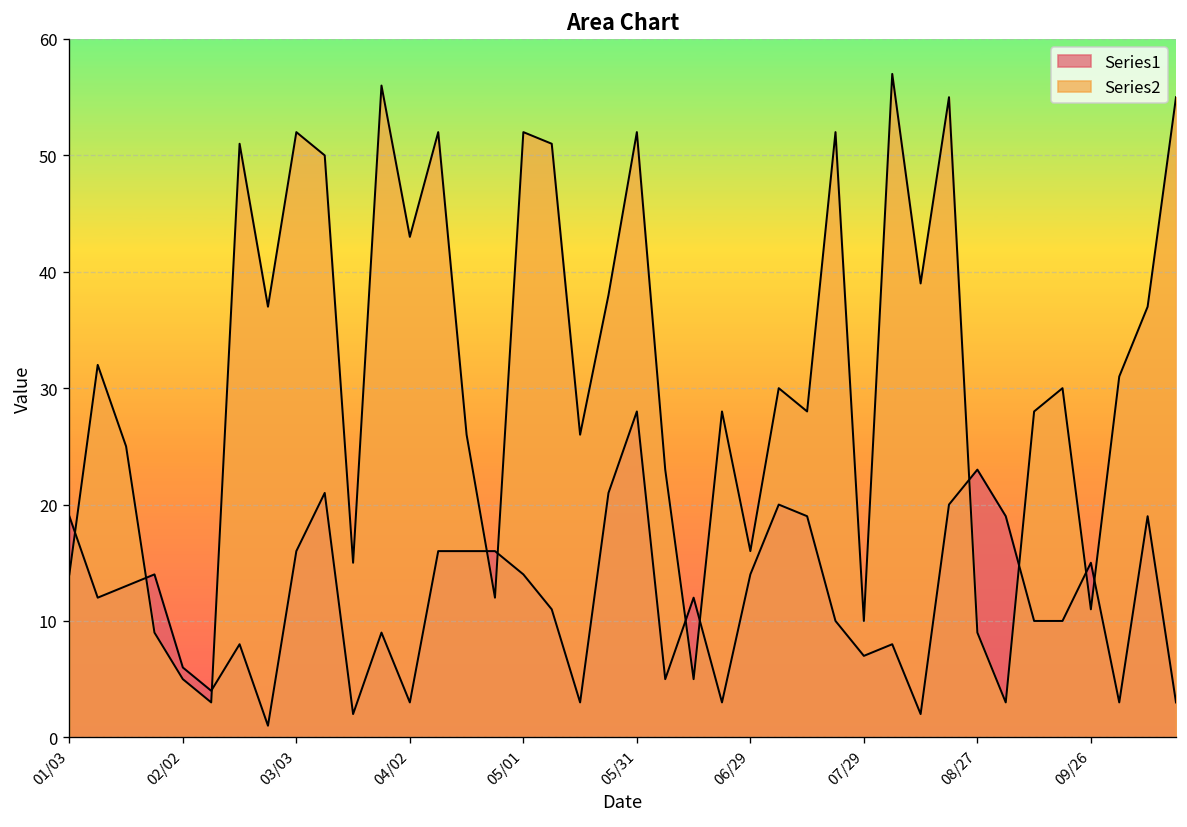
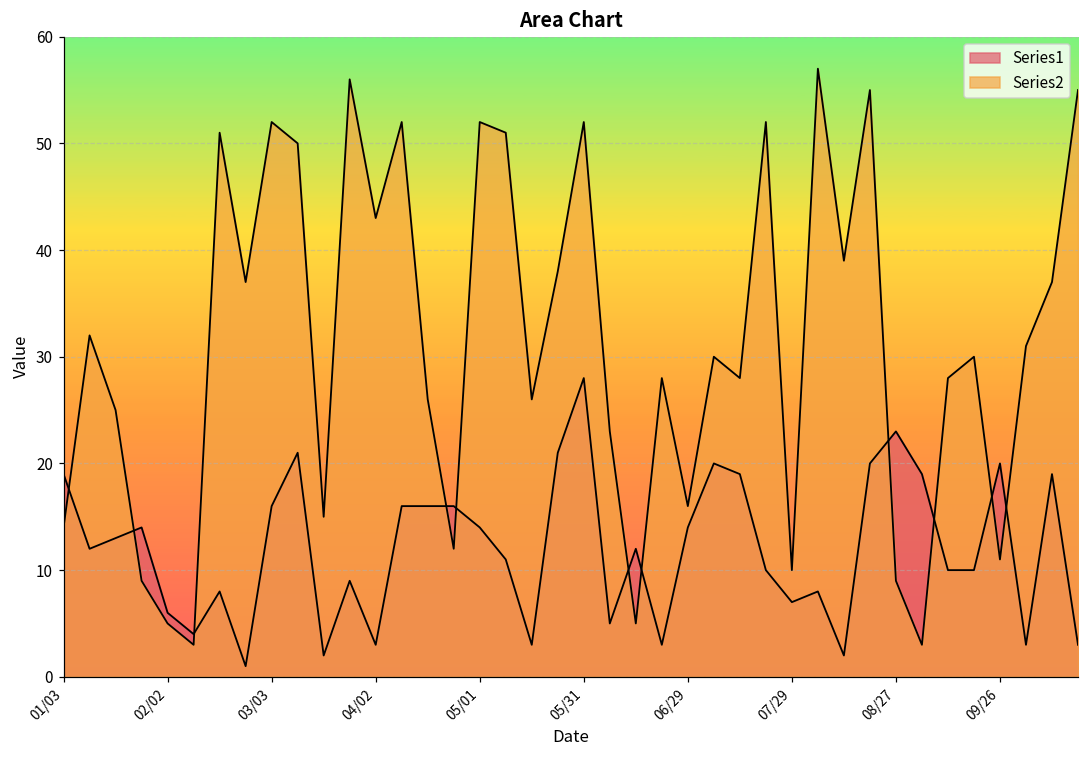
Series1, 09/26: 15 -> 20
